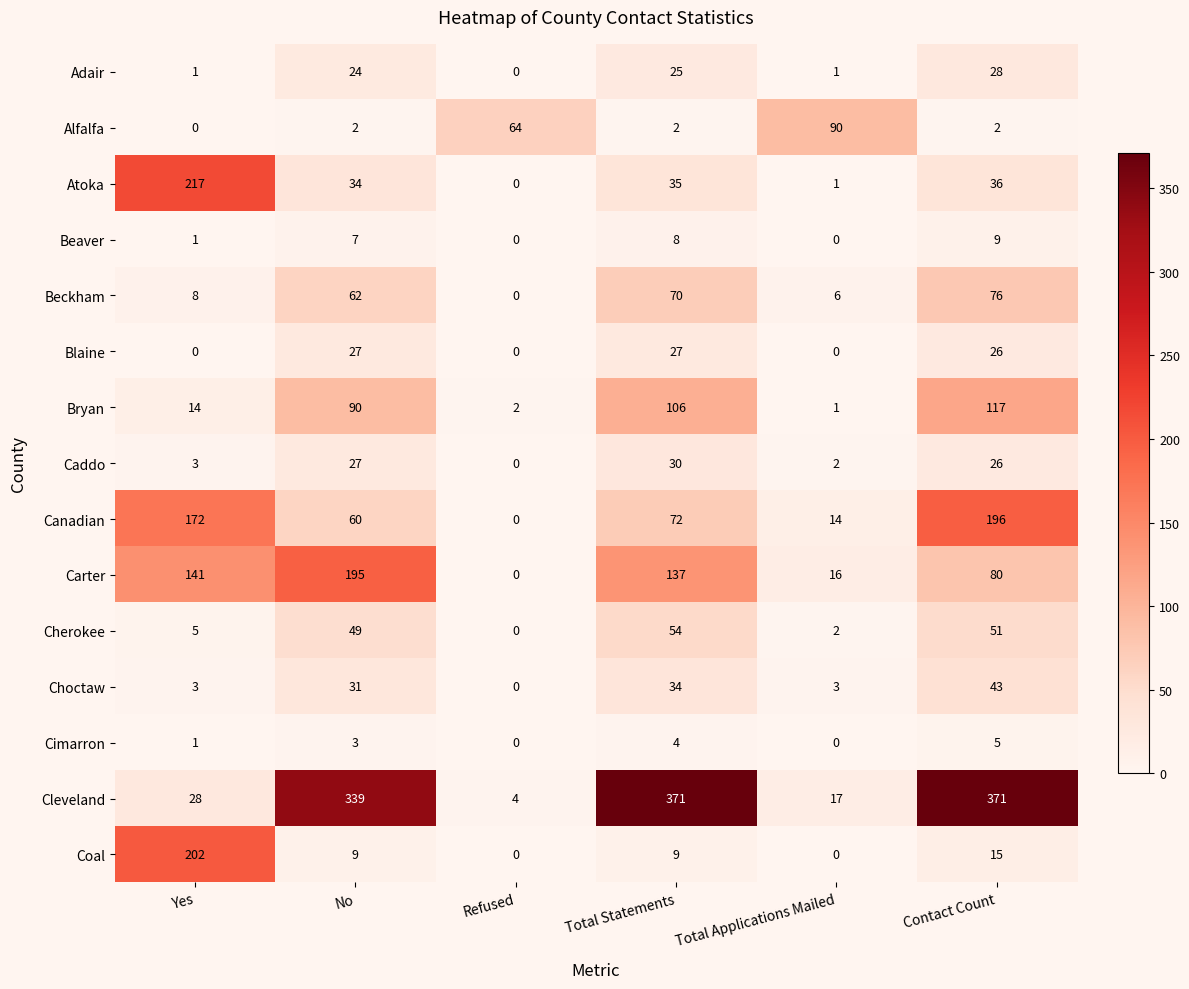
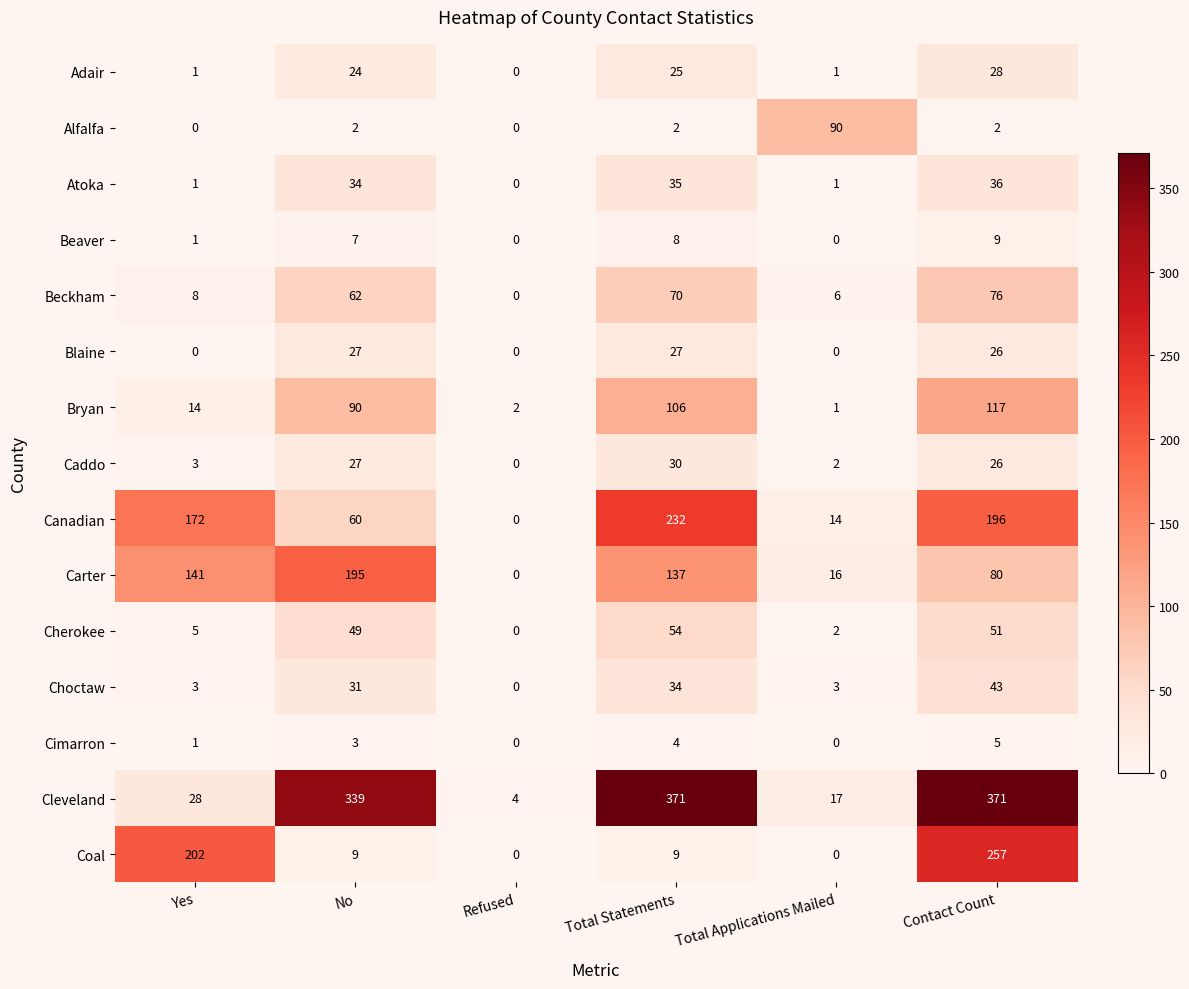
Alfalfa, Refused: 64 -> 0
Atoka, Yes: 217 -> 1
Canadian, Total Statements: 72 -> 232
Coal, Contact Count: 15 -> 257
